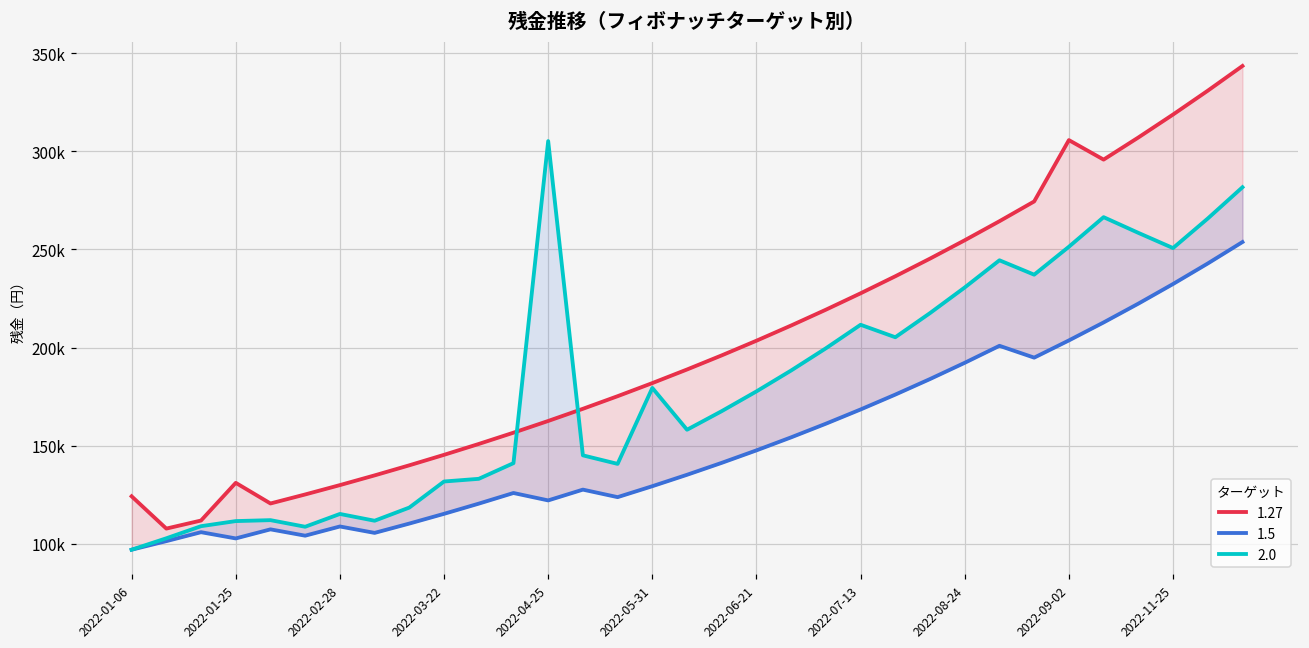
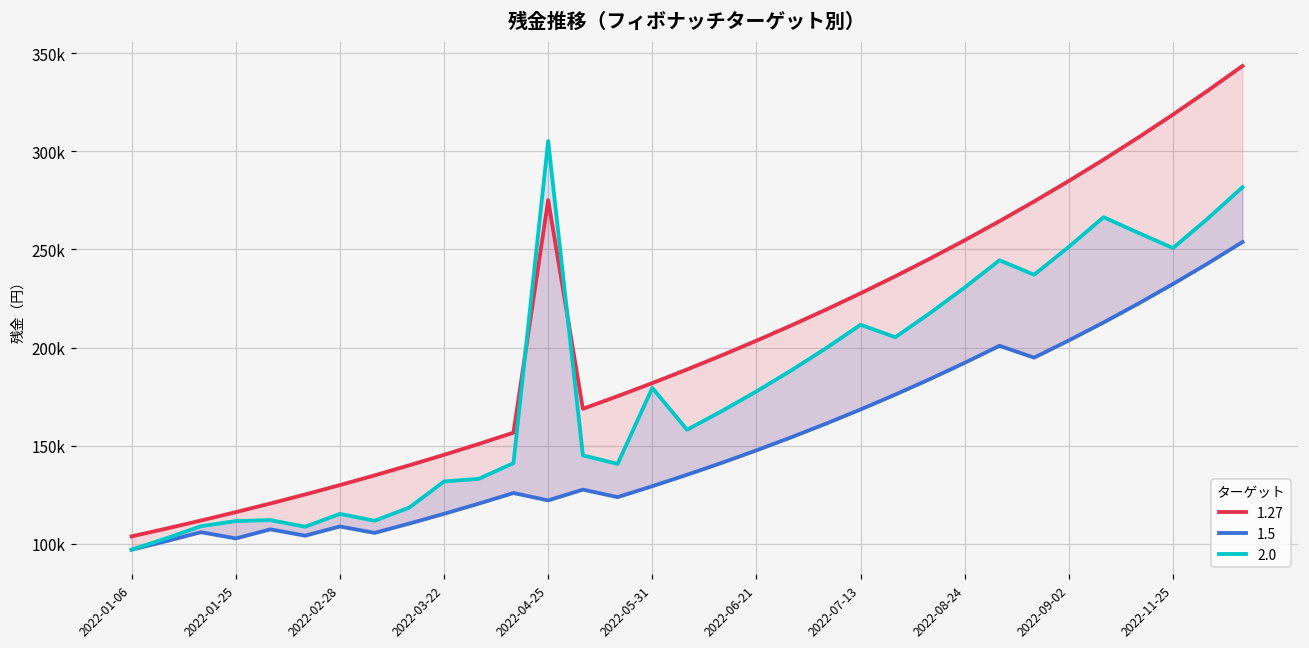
1.27, 2022-01-06: 124000 -> 104000
1.27, 2022-01-25: 131000 -> 116000
1.27, 2022-04-25: 163000 -> 275000
1.27, 2022-09-02: 306000 -> 285000
